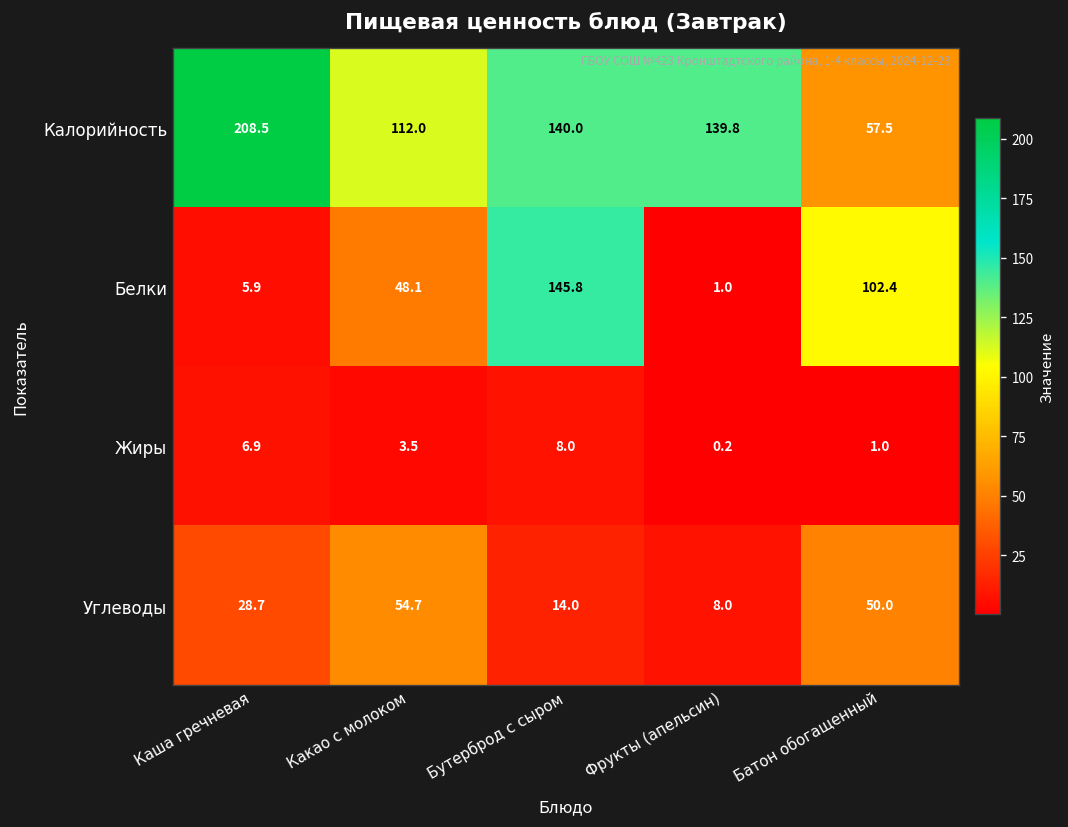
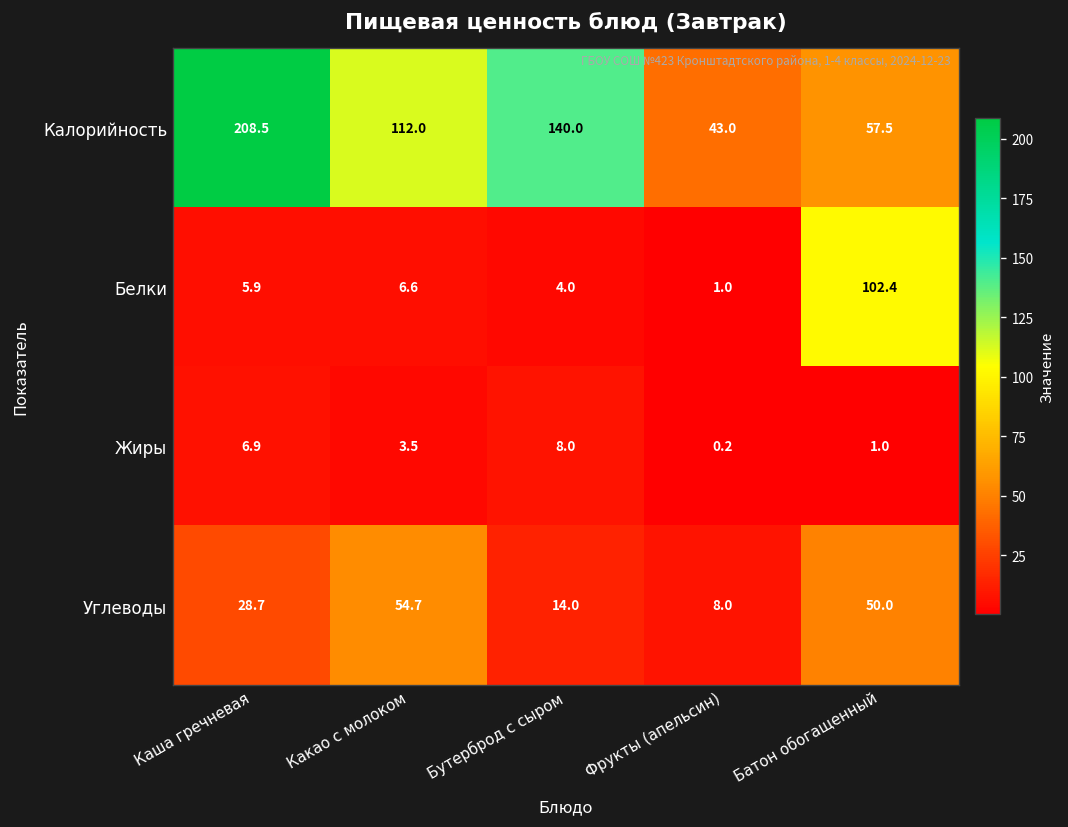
Калорийность, Фрукты (апельсин): 139.8 -> 43.0
Белки, Какао с молоком: 48.1 -> 6.6
Белки, Бутерброд с сыром: 145.8 -> 4.0
